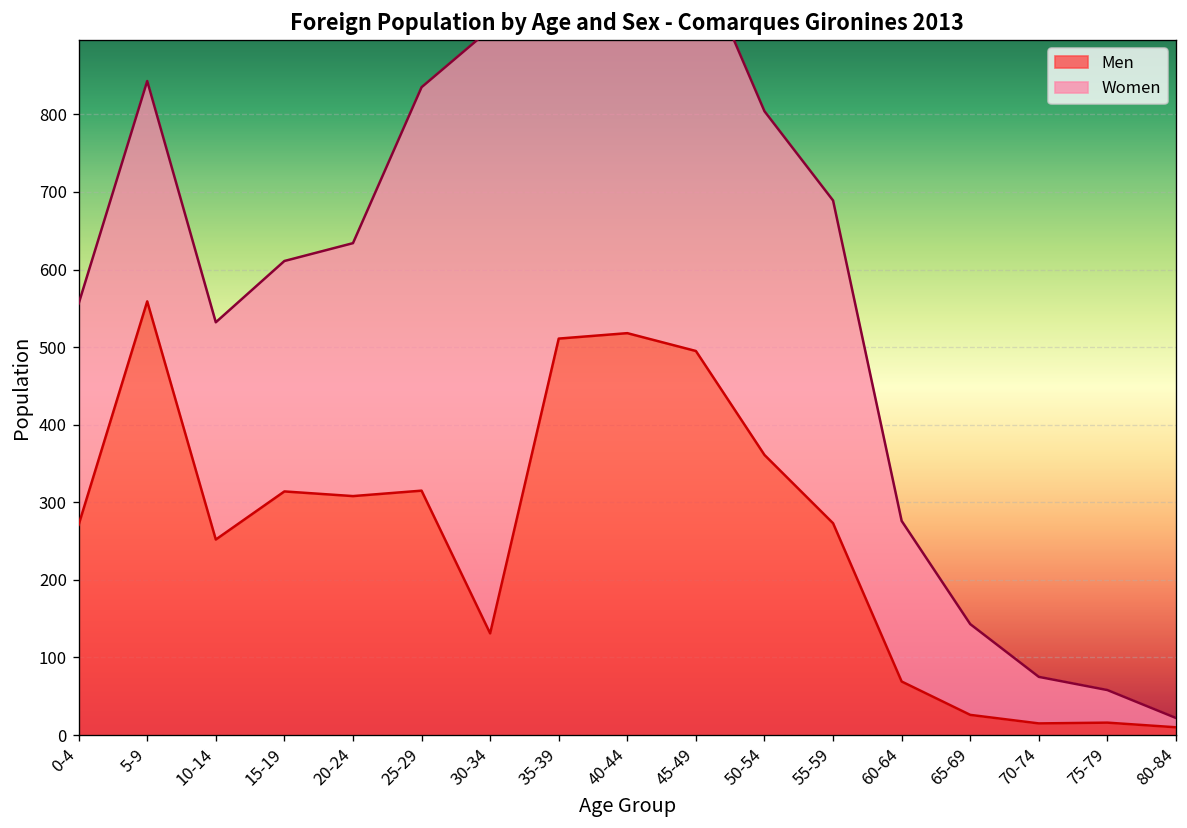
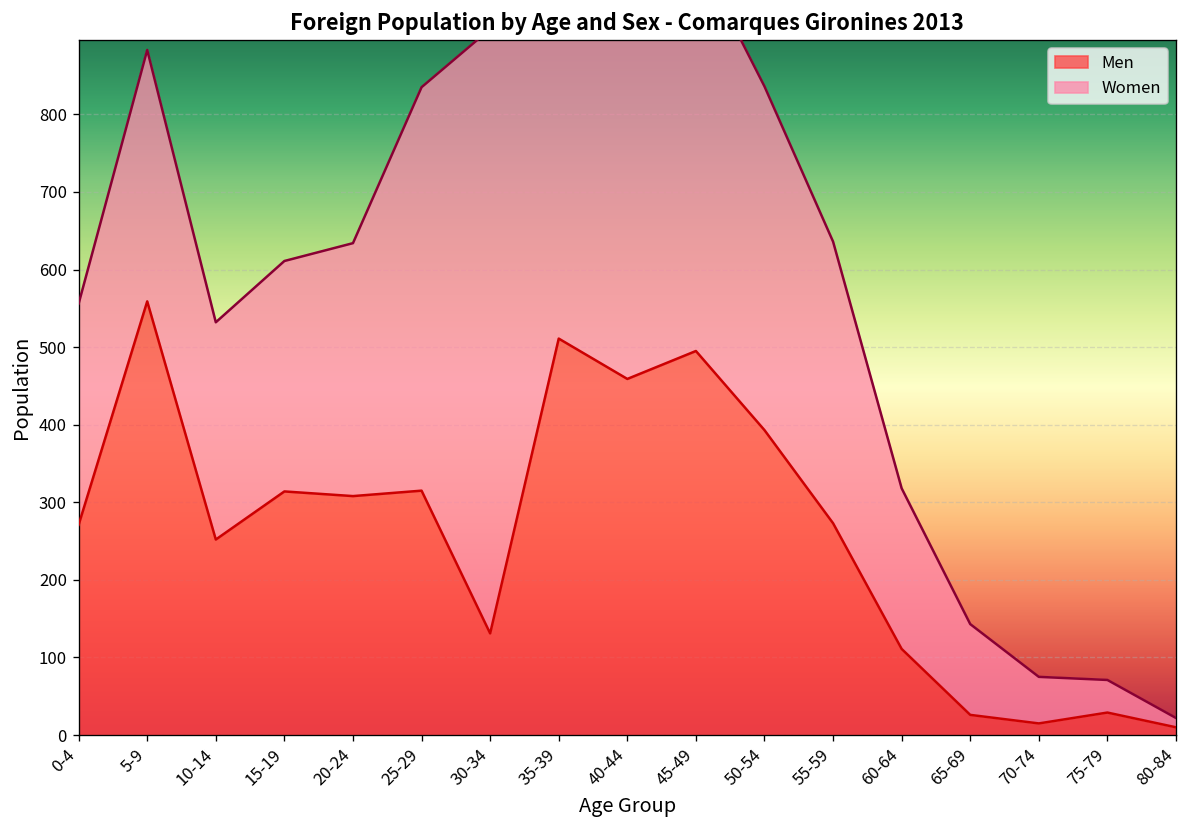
Women, 5-9: 280 -> 320
Men, 40-44: 520 -> 460
Men, 50-54: 360 -> 390
Women, 55-59: 420 -> 360
Men, 60-64: 70 -> 110
Men, 75-79: 20 -> 30
